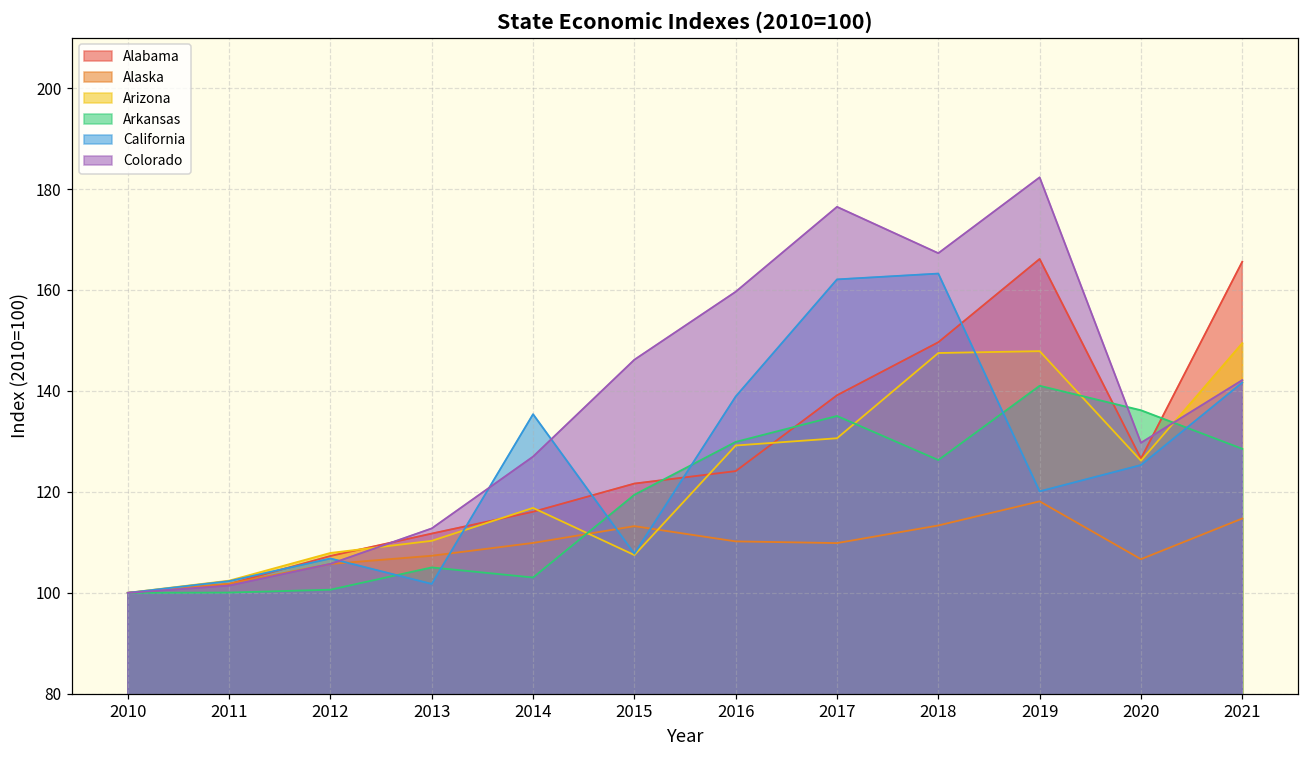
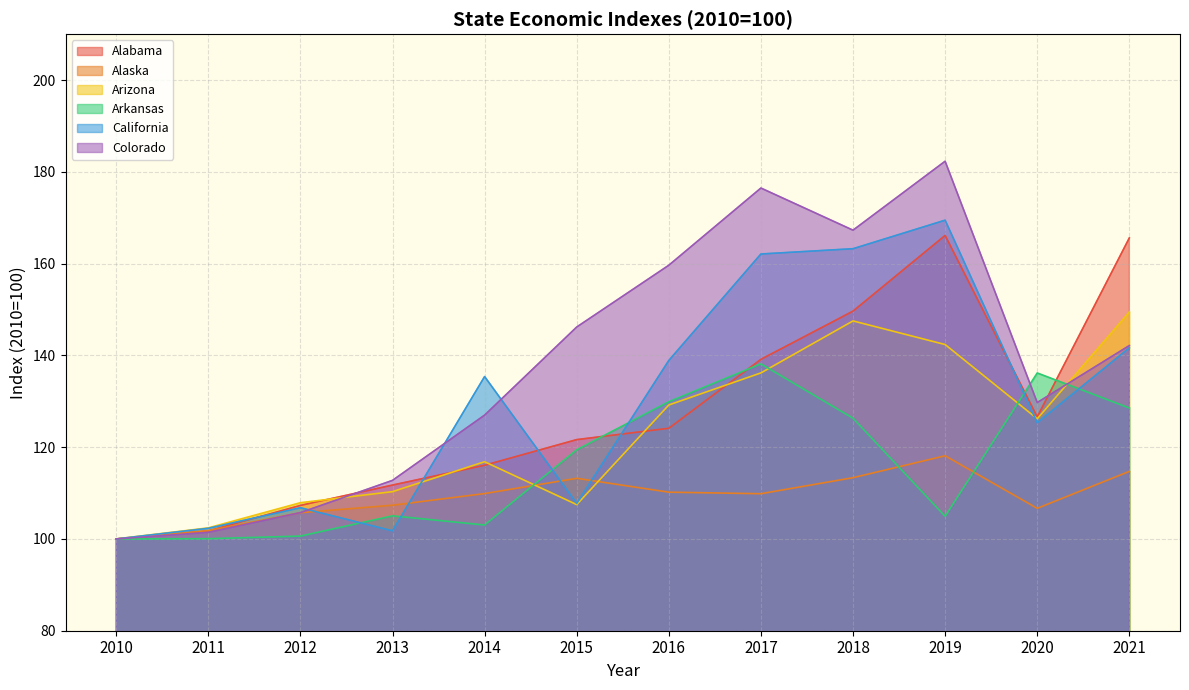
Arizona, 2017: 131 -> 136
Arkansas, 2017: 135 -> 138
Arizona, 2019: 148 -> 142
Arkansas, 2019: 141 -> 105
California, 2019: 120 -> 169
